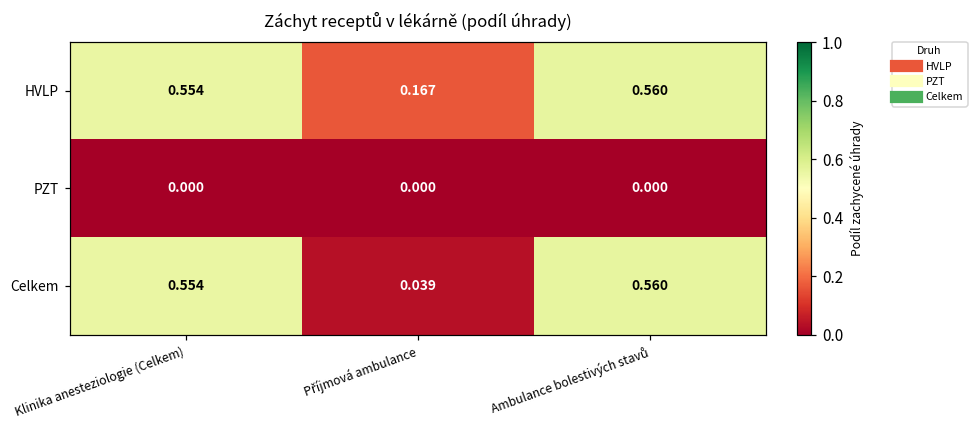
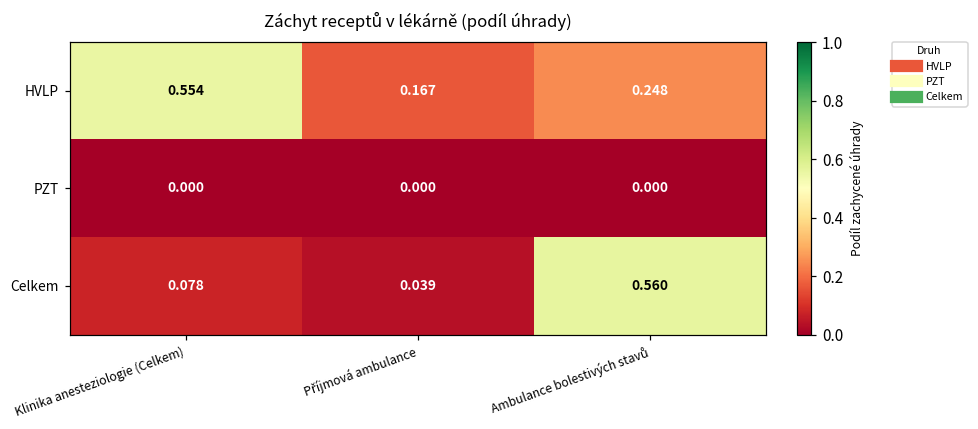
HVLP, Ambulance bolestivých stavů: 0.560 -> 0.248
Celkem, Klinika anesteziologie (Celkem): 0.554 -> 0.078
